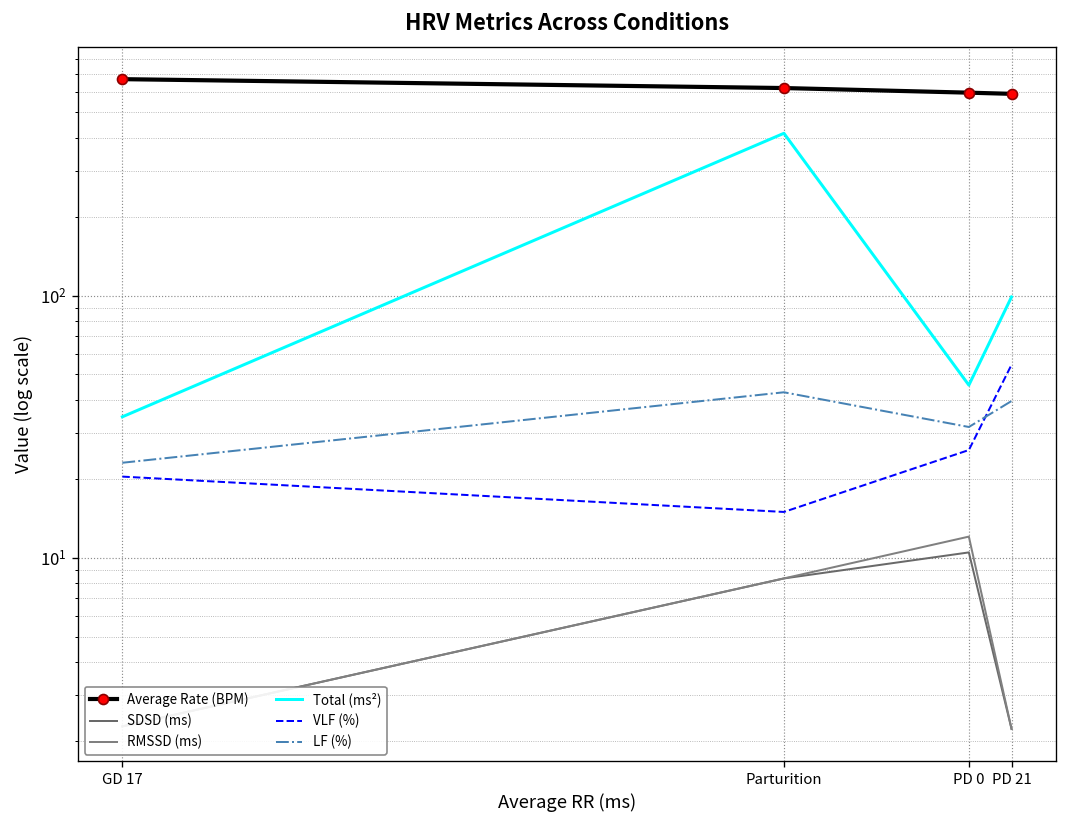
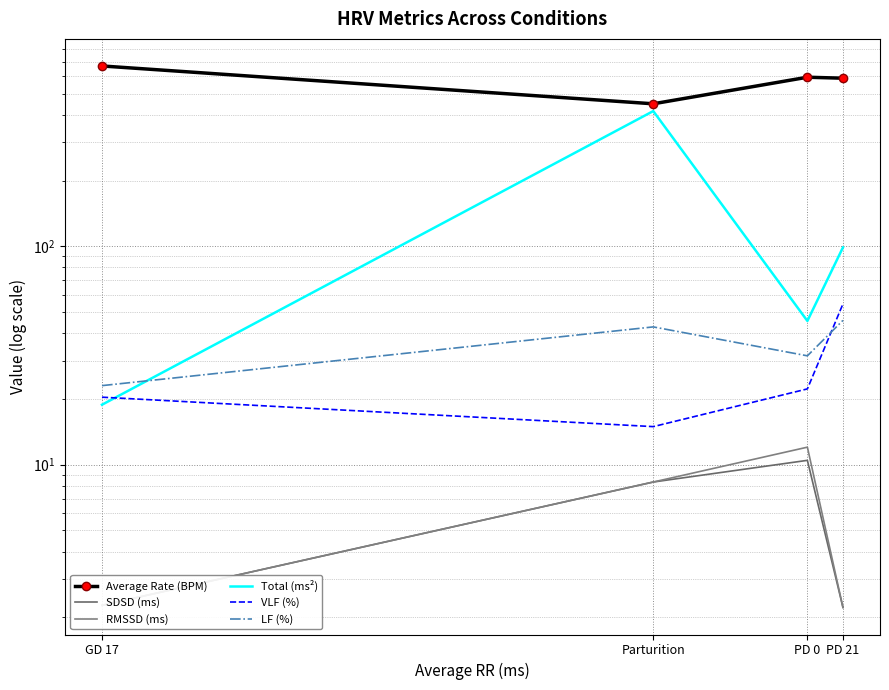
Total (ms²), GD 17: 34 -> 19
Average Rate (BPM), Parturition: 620 -> 450
VLF (%), PD 0: 26 -> 22
LF (%), PD 21: 40 -> 46
